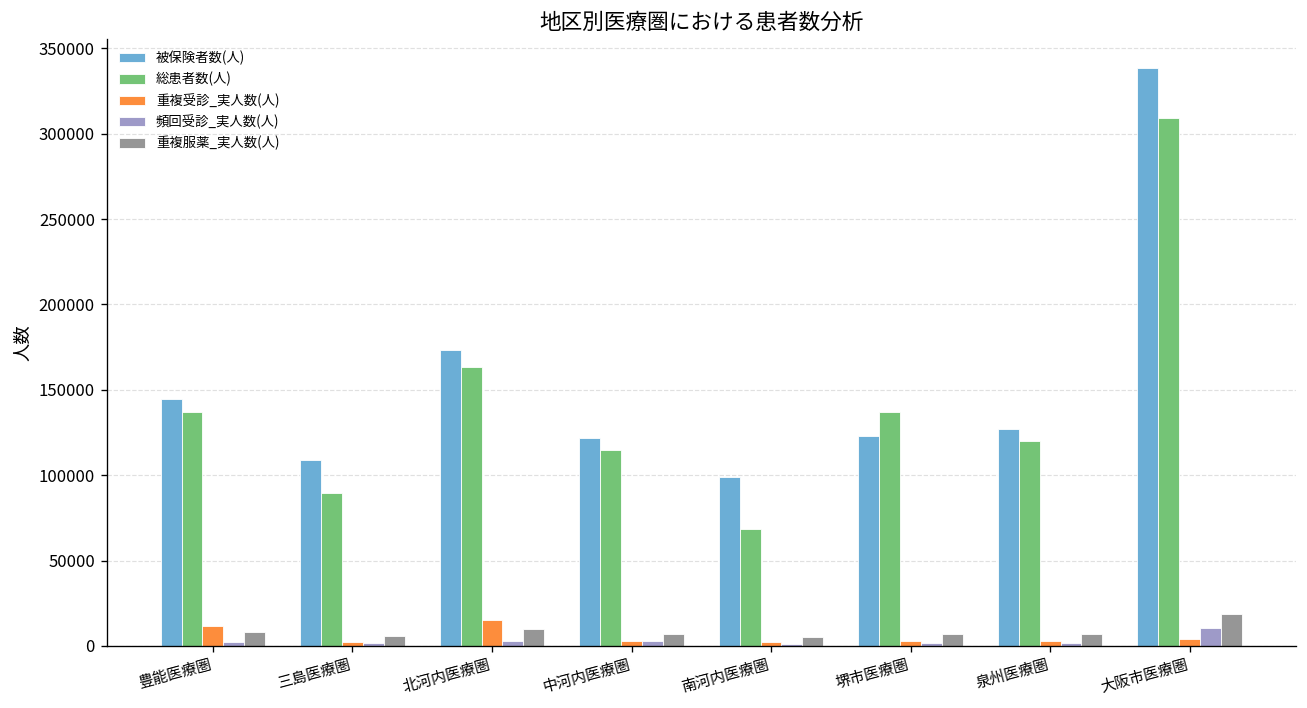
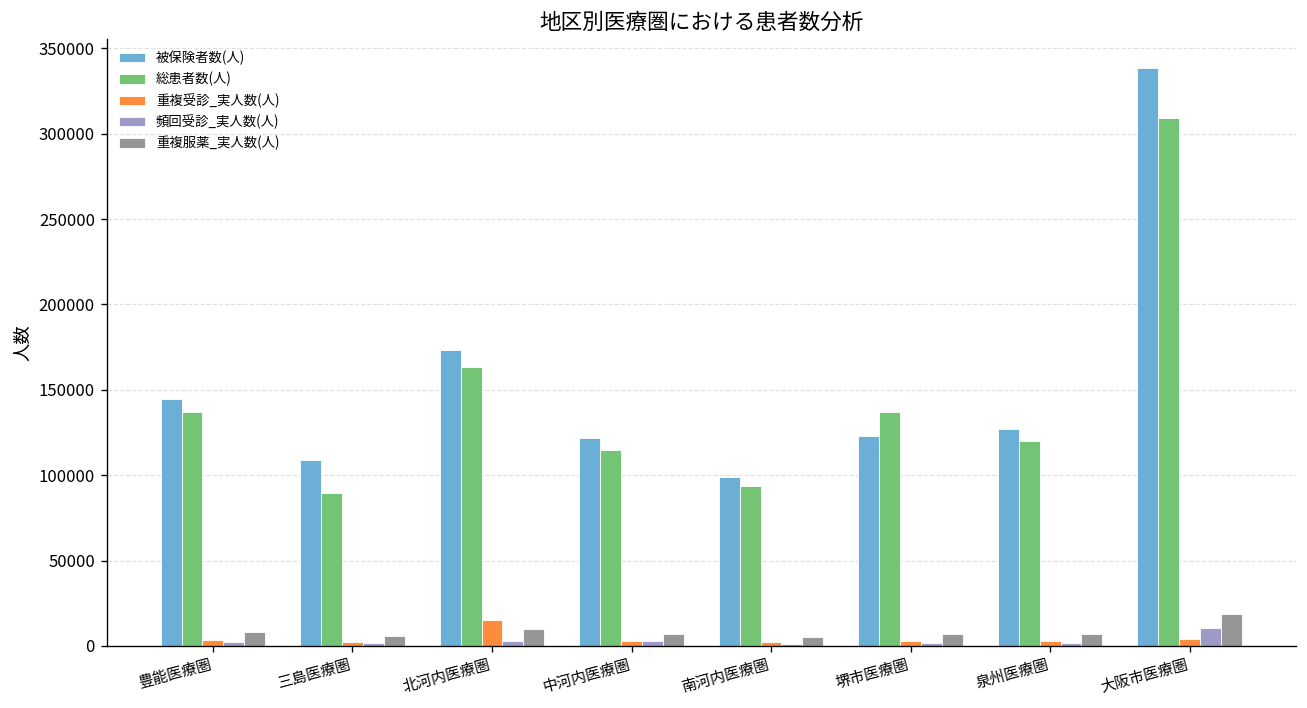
重複受診_実人数(人), 豊能医療圏: 12000 -> 4000
総患者数(人), 南河内医療圏: 69000 -> 94000
